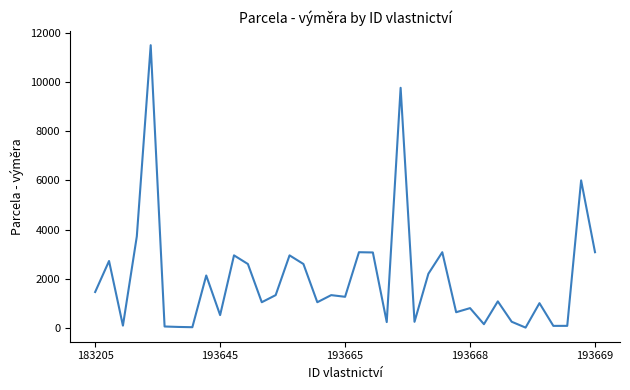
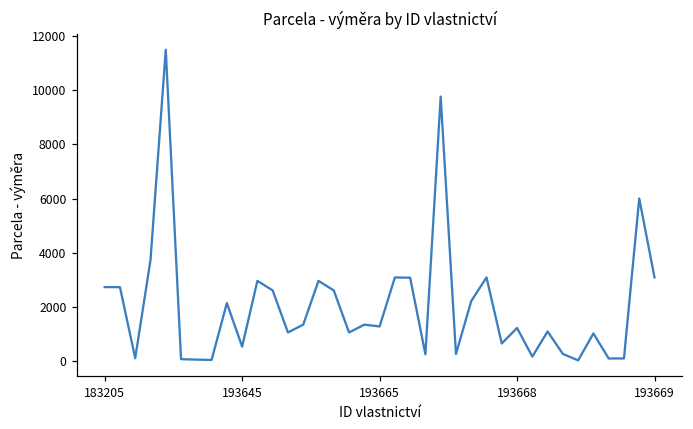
183205: 1500 -> 2700
193668: 800 -> 1200
